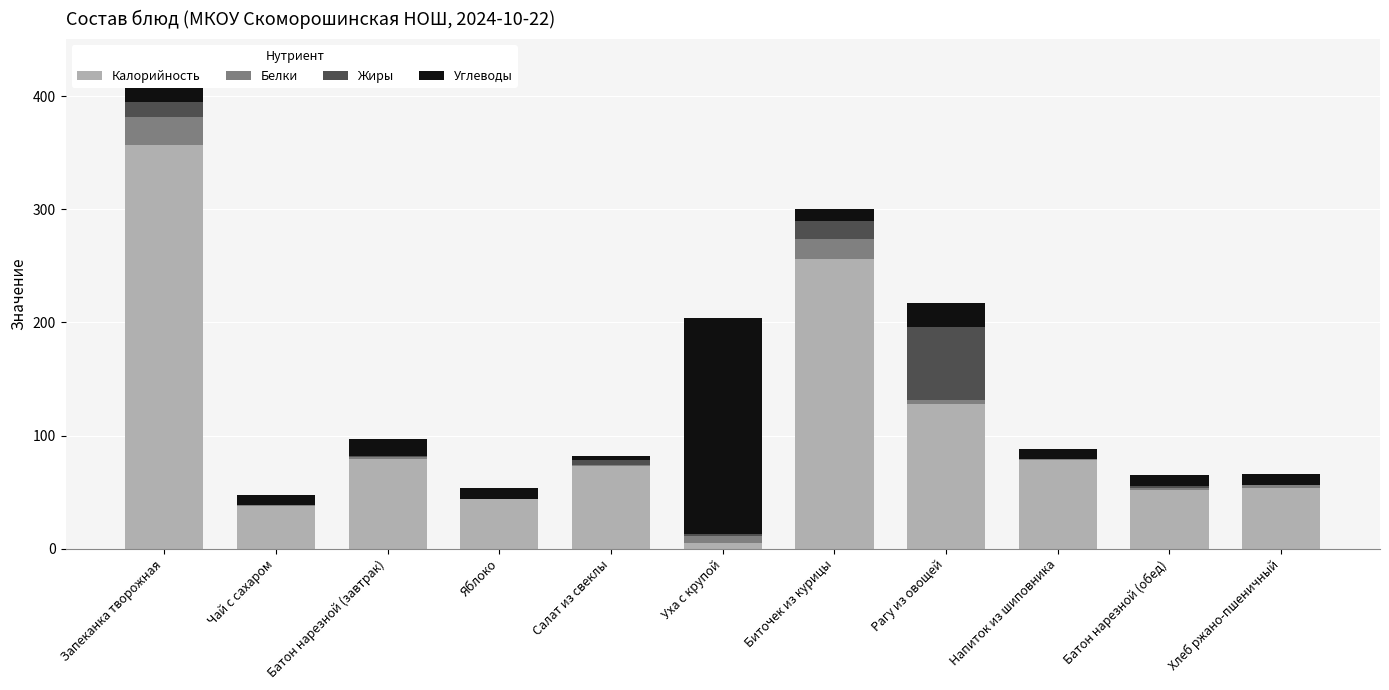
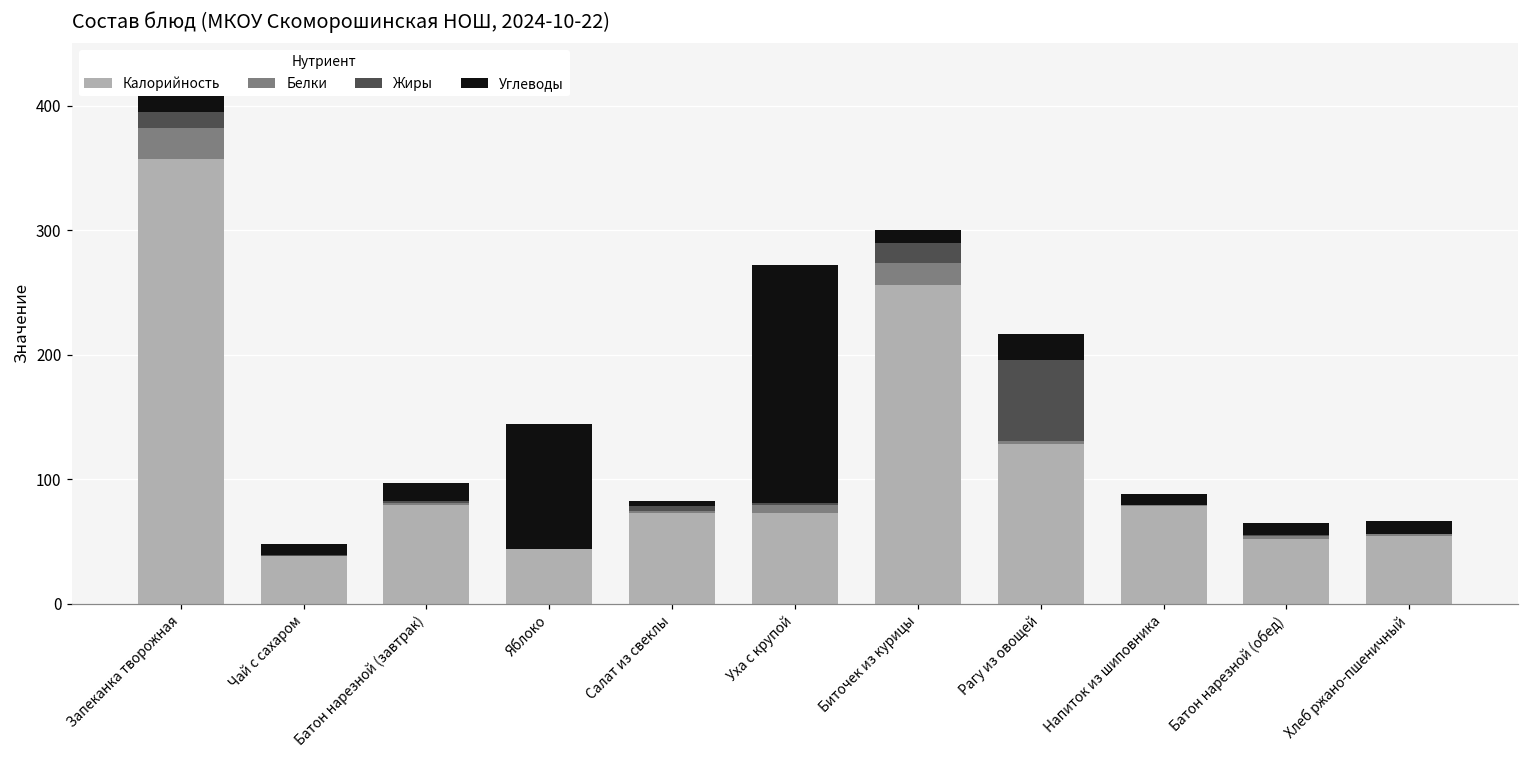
Углеводы, Яблоко: 10 -> 100
Калорийность, Уха с крупой: 5 -> 73
